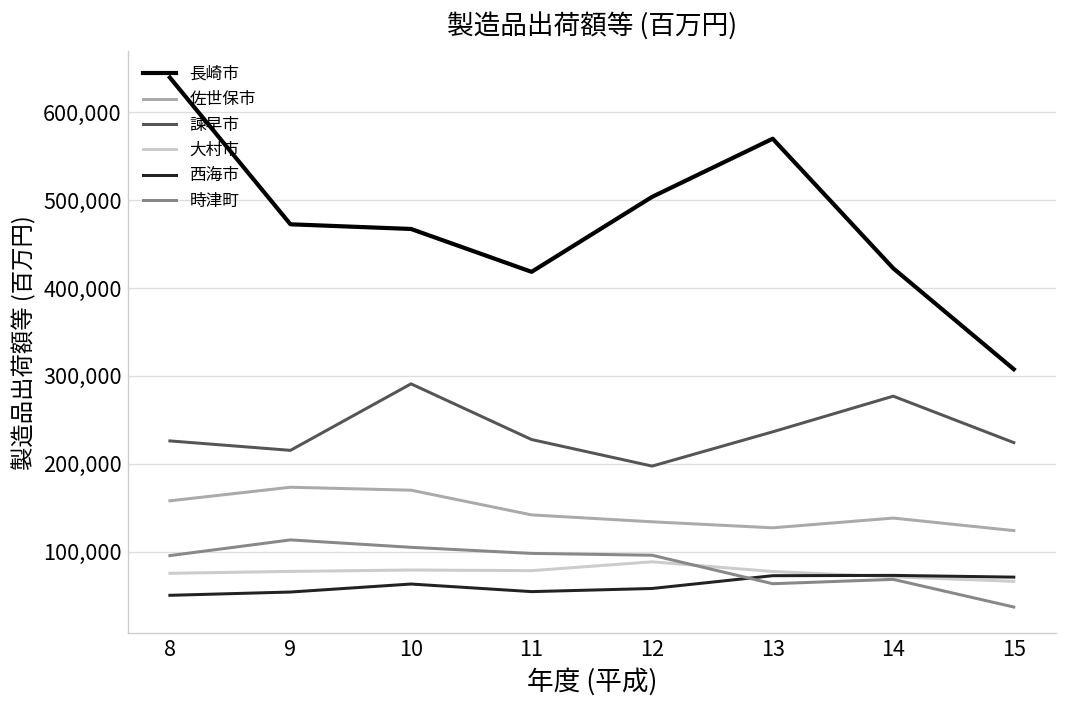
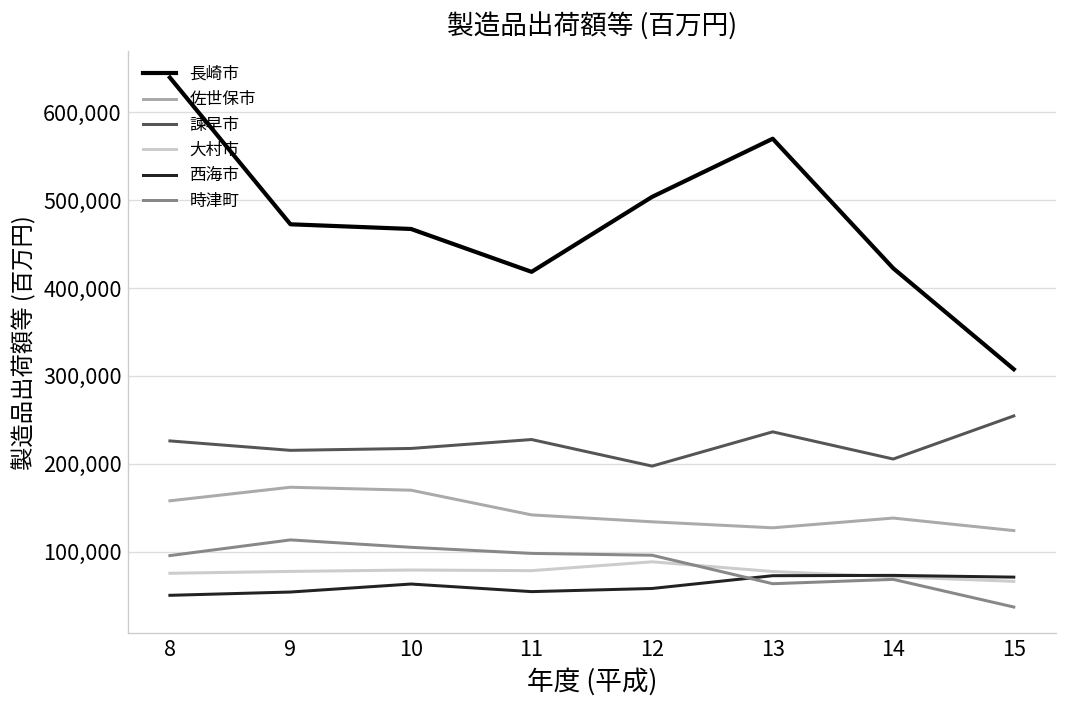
諫早市, 10: 290,000 -> 220,000
諫早市, 14: 280,000 -> 210,000
諫早市, 15: 220,000 -> 250,000
